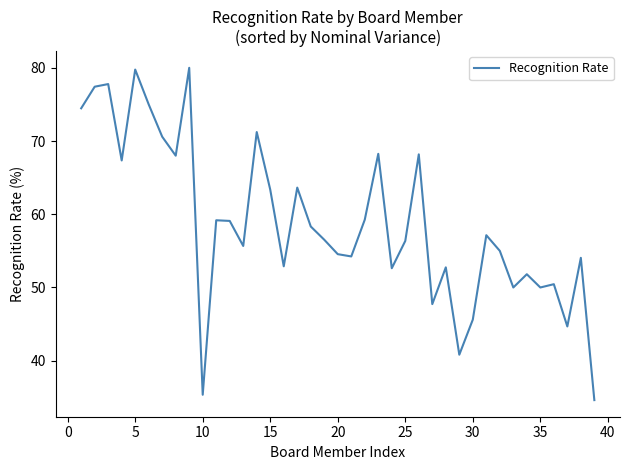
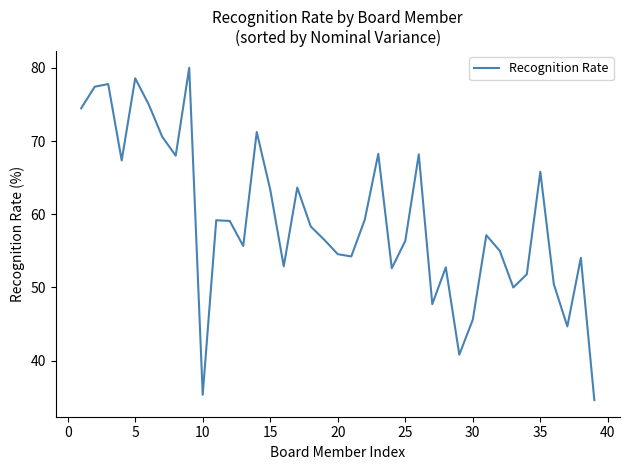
5: 80 -> 79
35: 50 -> 66
